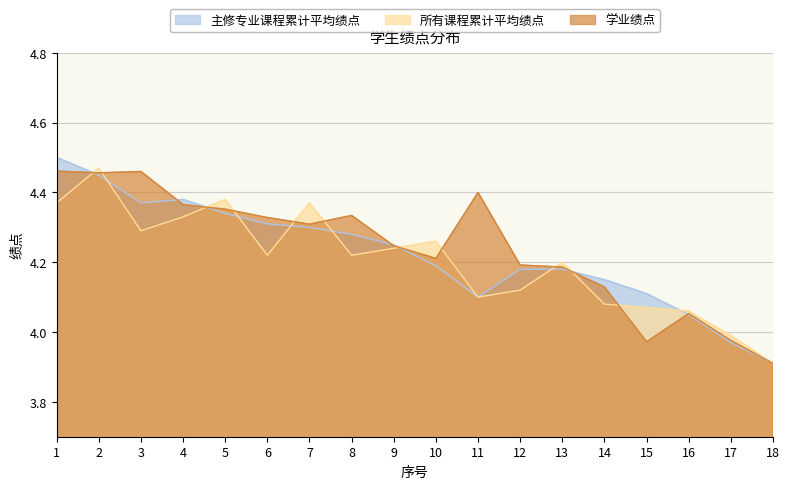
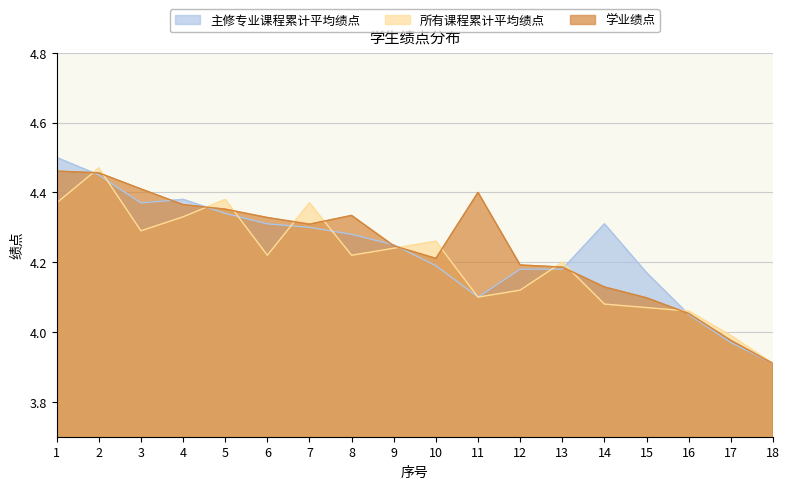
学业绩点, 3: 4.46 -> 4.41
主修专业课程累计平均绩点, 14: 4.15 -> 4.31
主修专业课程累计平均绩点, 15: 4.11 -> 4.17
学业绩点, 15: 3.97 -> 4.10
